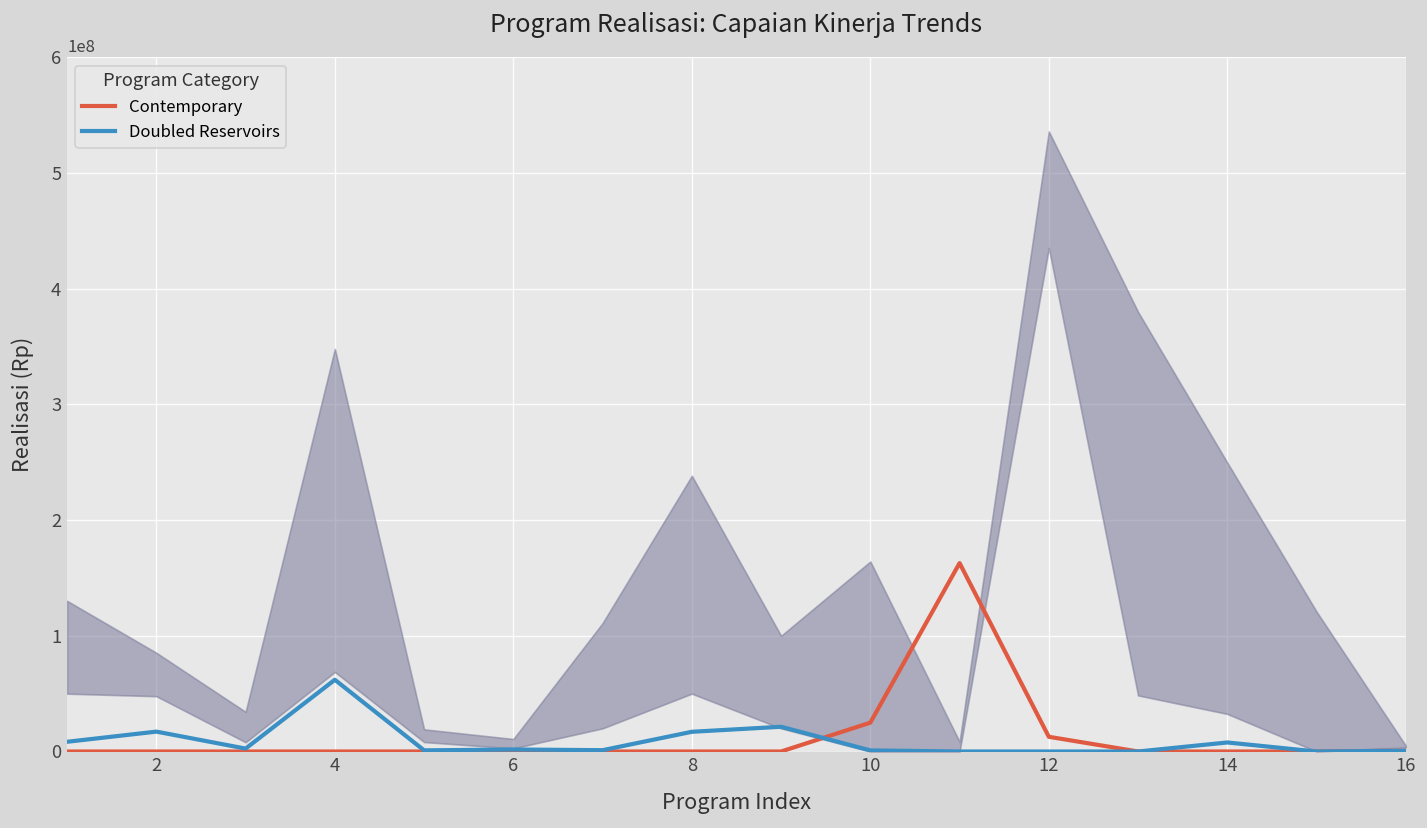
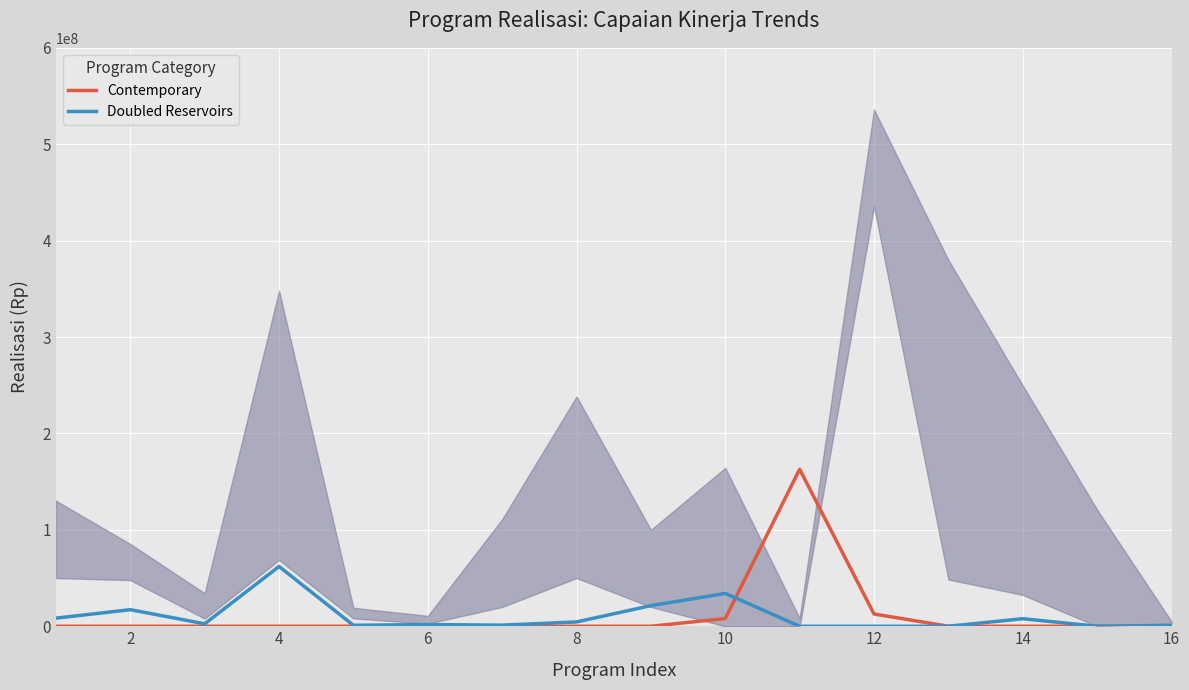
Doubled Reservoirs, 8: 20000000 -> 0
Contemporary, 10: 20000000 -> 10000000
Doubled Reservoirs, 10: 0 -> 30000000
